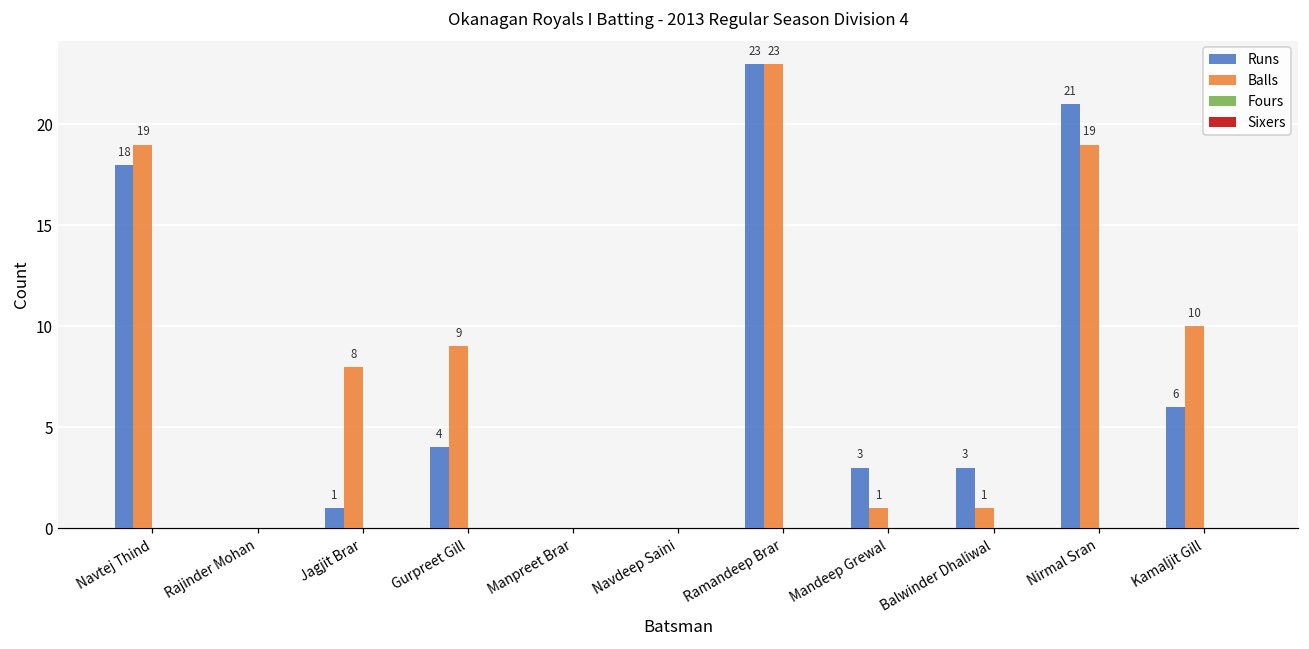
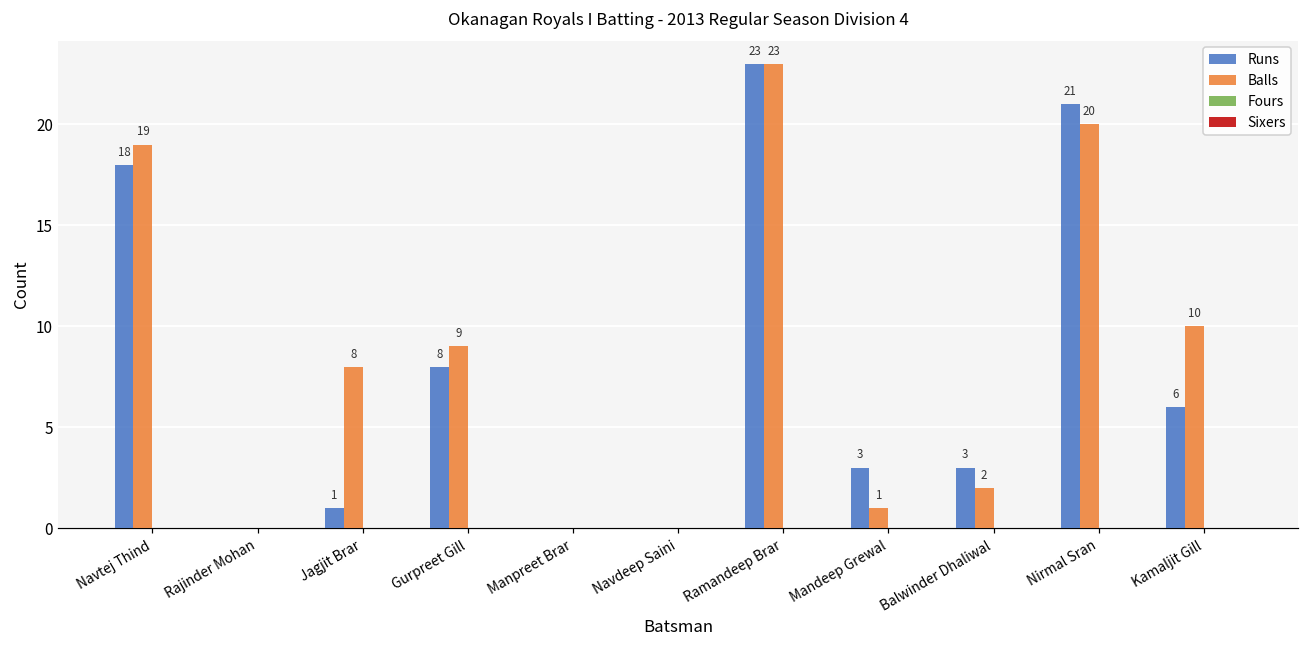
Runs, Gurpreet Gill: 4 -> 8
Balls, Balwinder Dhaliwal: 1 -> 2
Balls, Nirmal Sran: 19 -> 20
